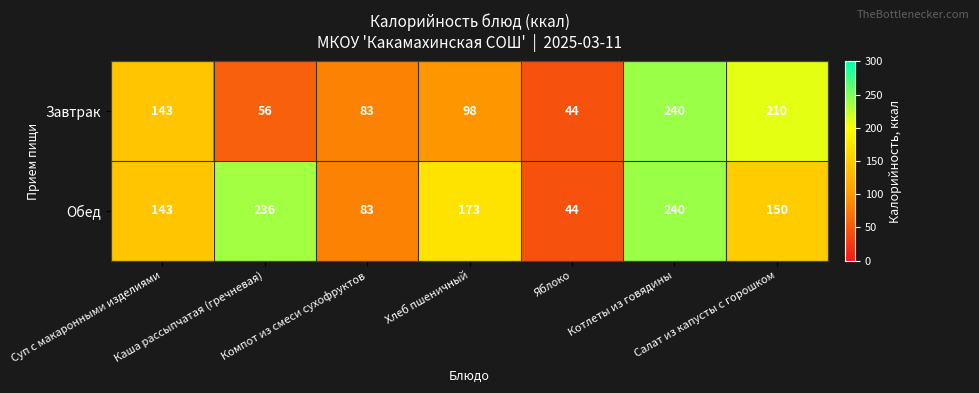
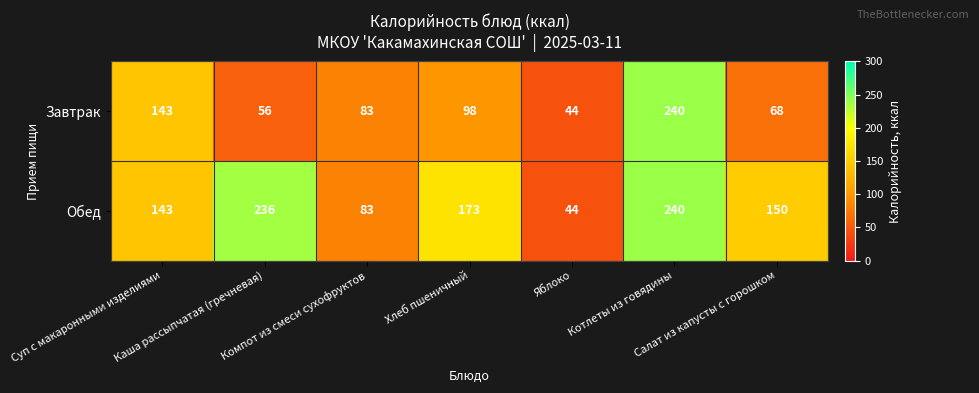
Завтрак, Салат из капусты с горошком: 210 -> 68
